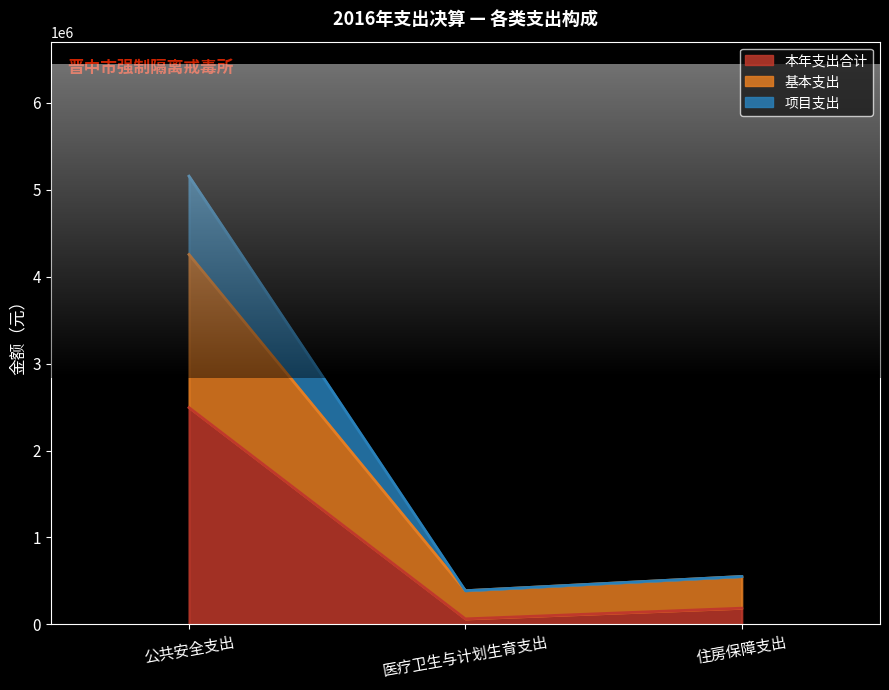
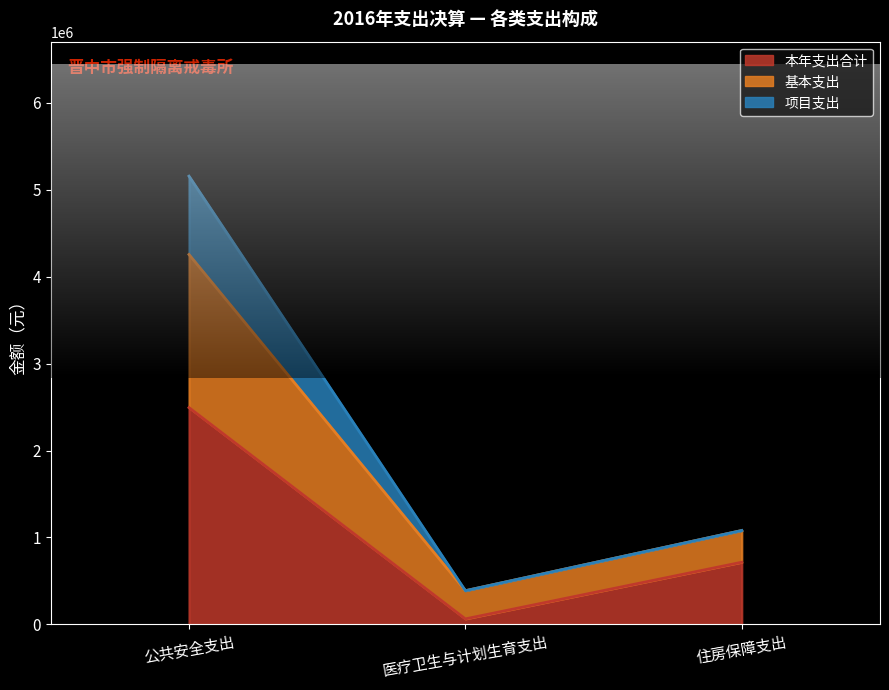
本年支出合计, 住房保障支出: 200000 -> 700000
